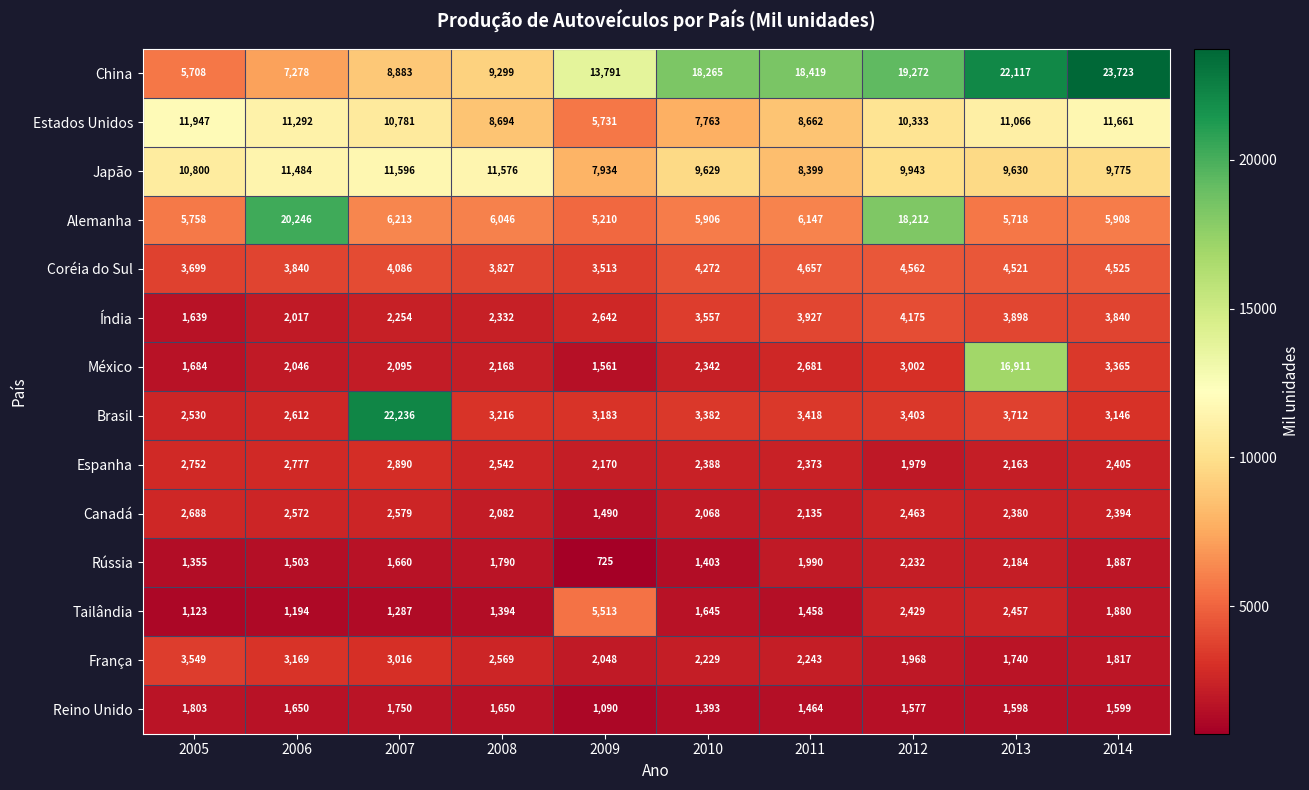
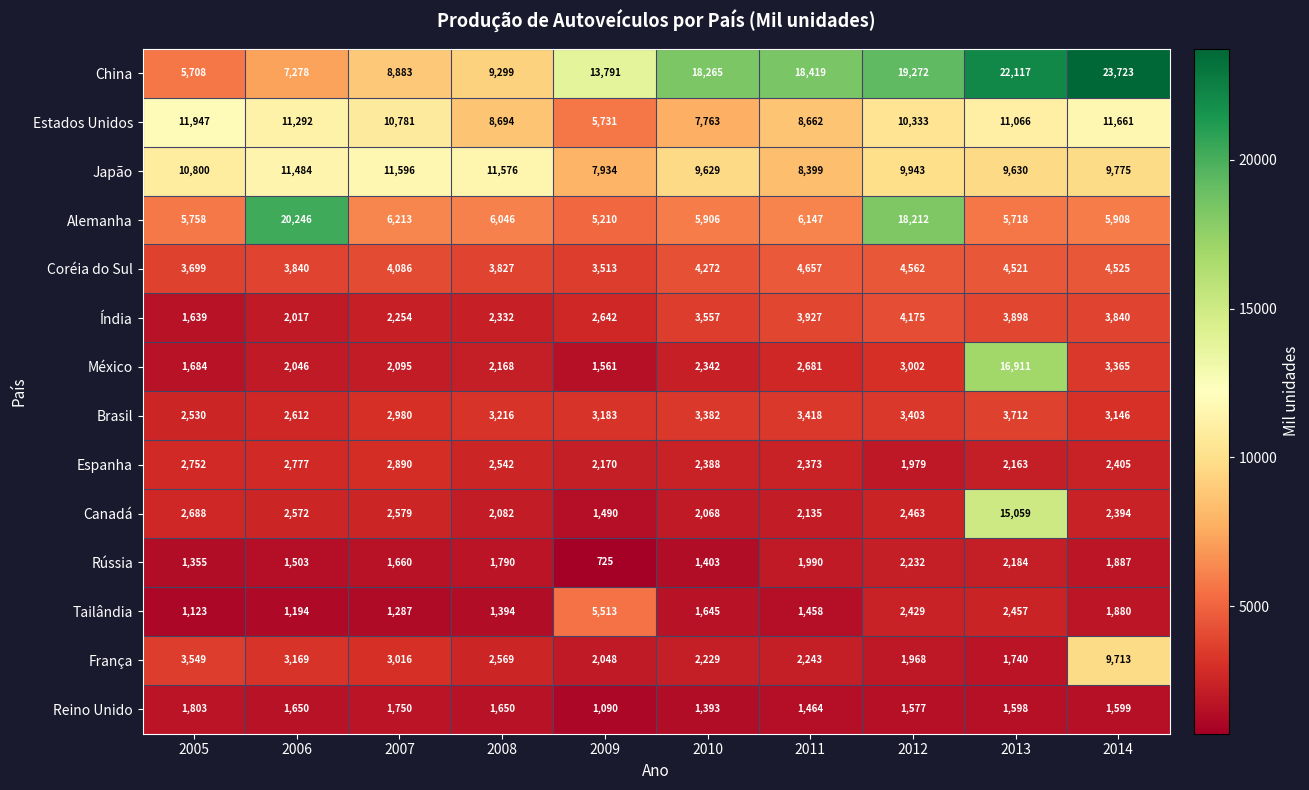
Brasil, 2007: 22,236 -> 2,980
Canadá, 2013: 2,380 -> 15,059
França, 2014: 1,817 -> 9,713
